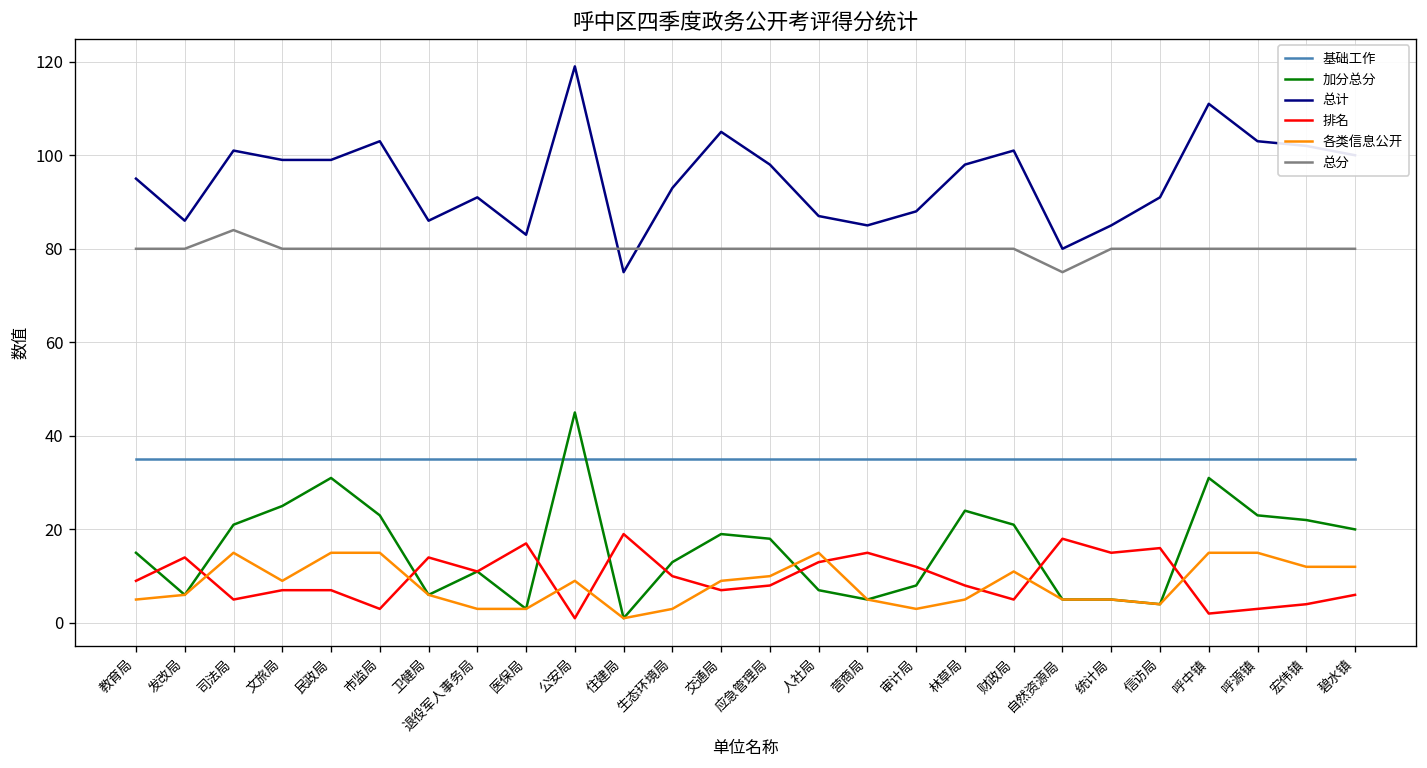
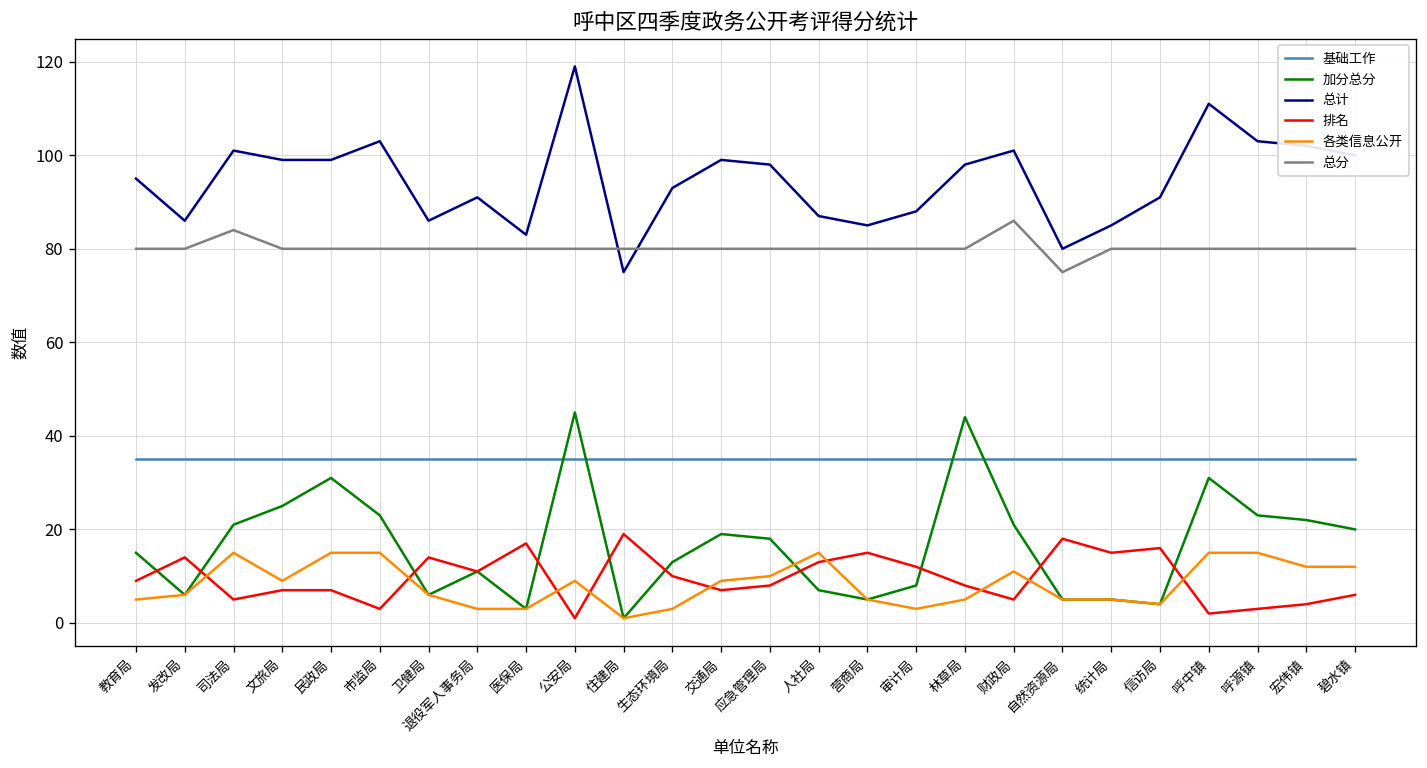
总计, 交通局: 105 -> 99
加分总分, 林草局: 24 -> 44
总分, 财政局: 80 -> 86
